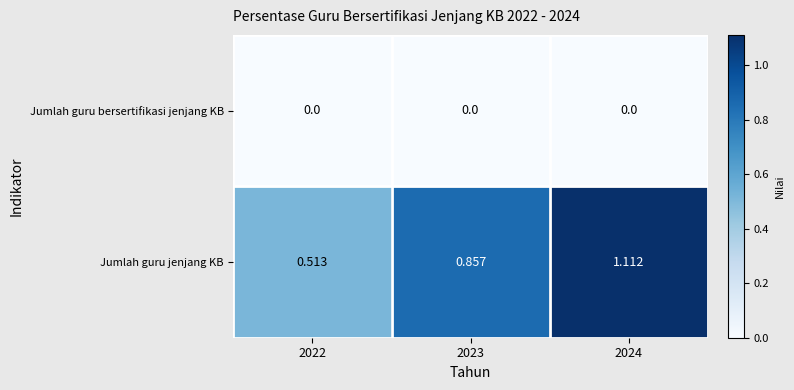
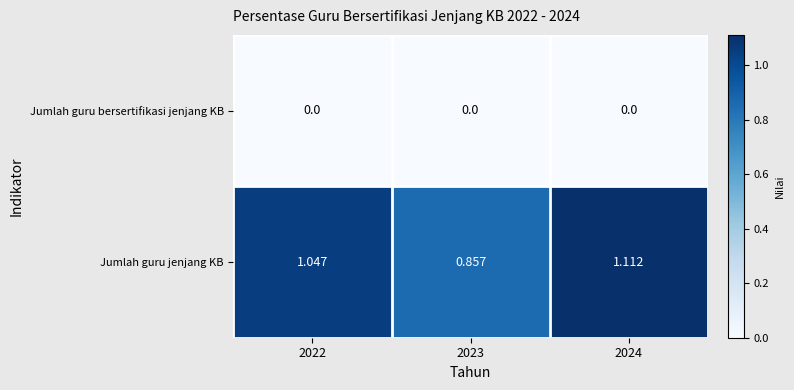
Jumlah guru jenjang KB, 2022: 0.513 -> 1.047
